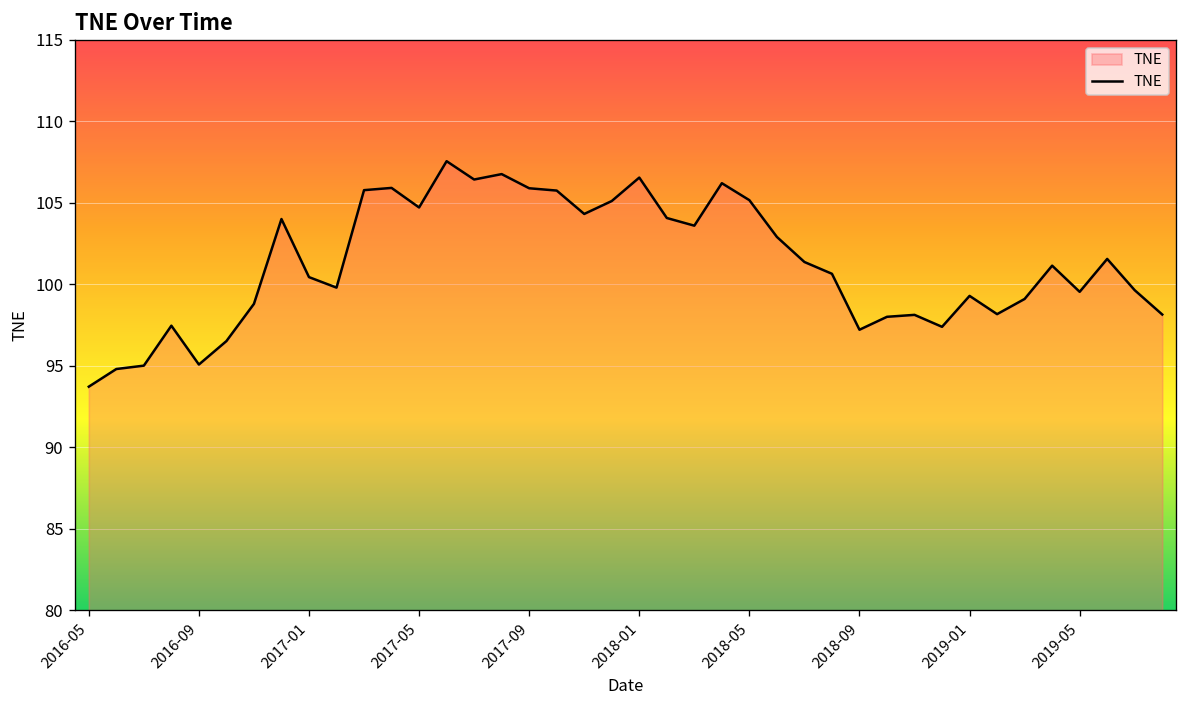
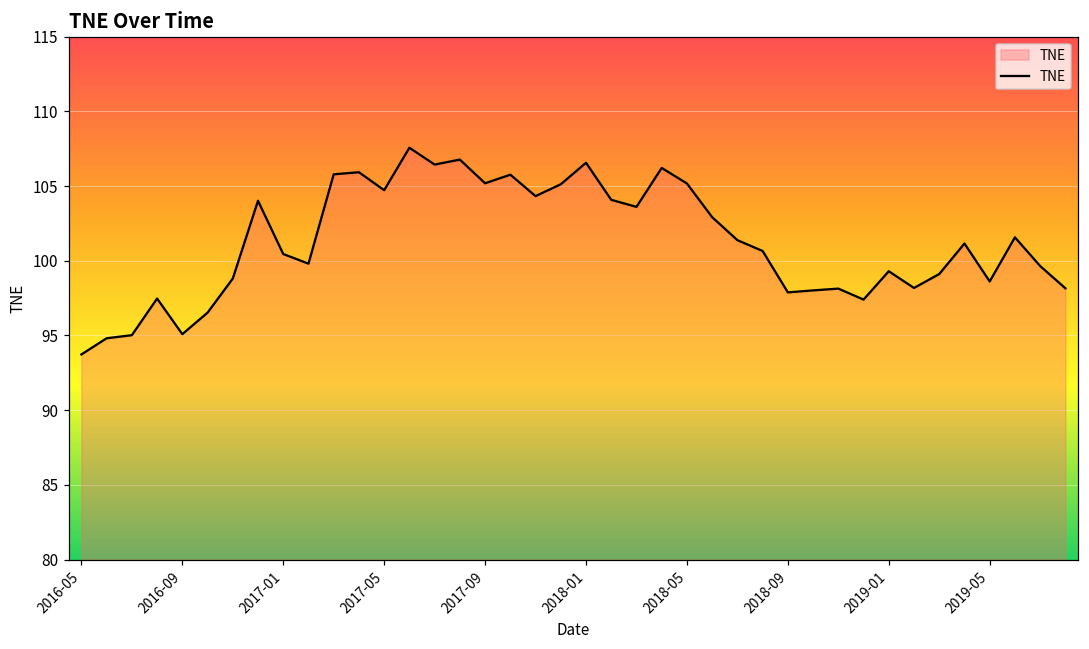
2017-09: 105.9 -> 105.2
2018-09: 97.2 -> 97.9
2019-05: 99.6 -> 98.6
